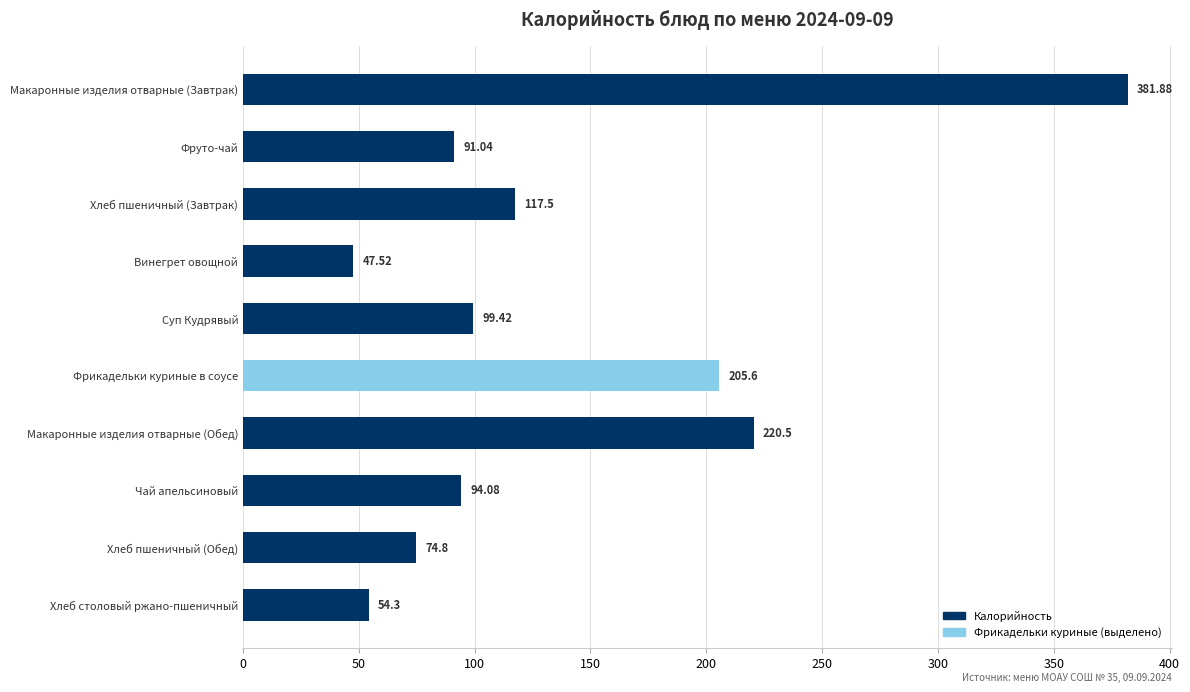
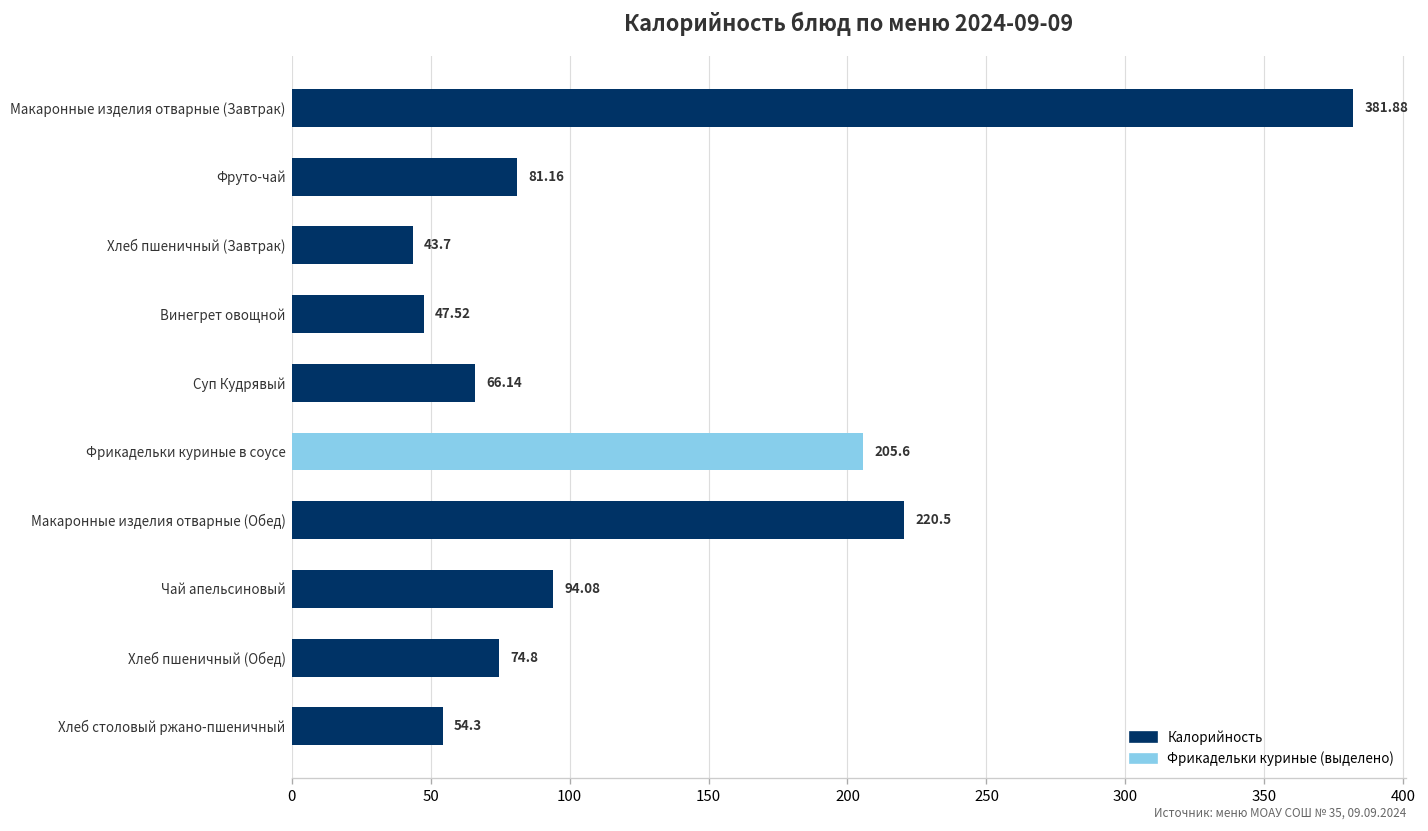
Фруто-чай: 91.04 -> 81.16
Хлеб пшеничный (Завтрак): 117.5 -> 43.7
Суп Кудрявый: 99.42 -> 66.14
